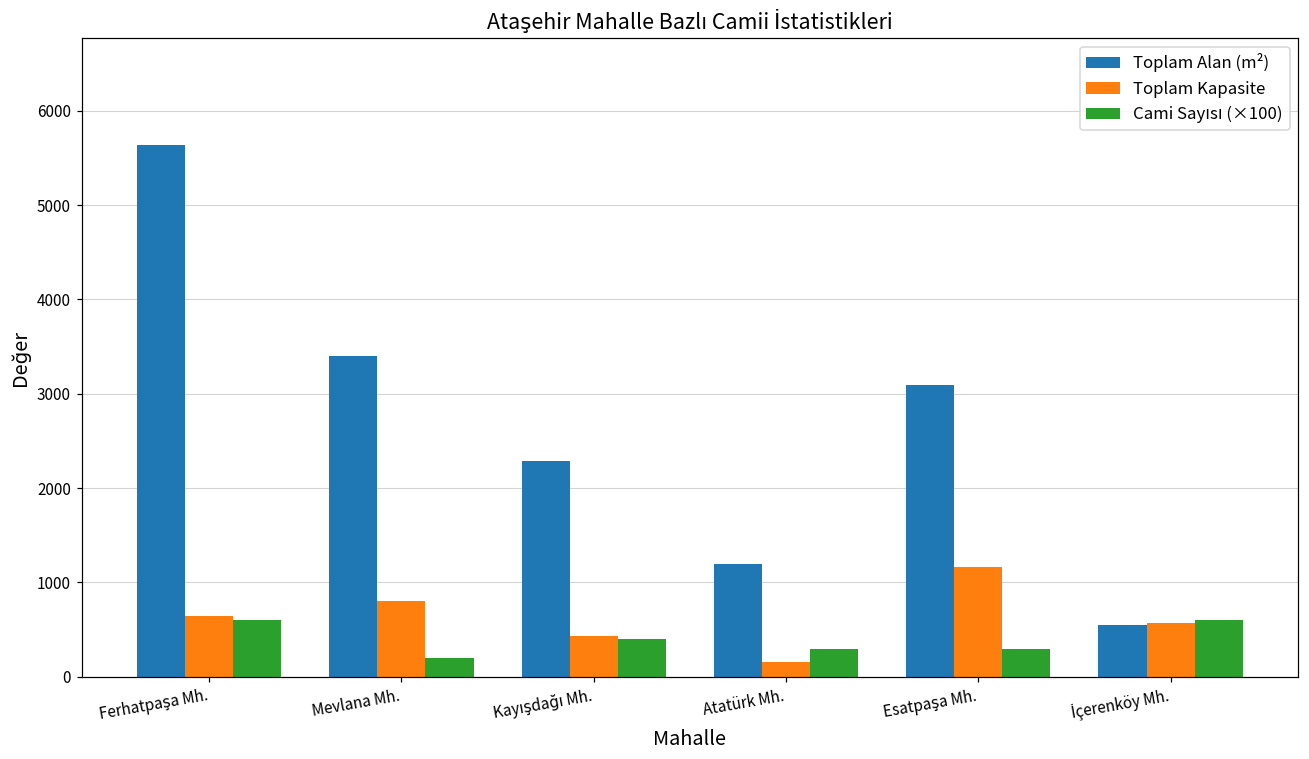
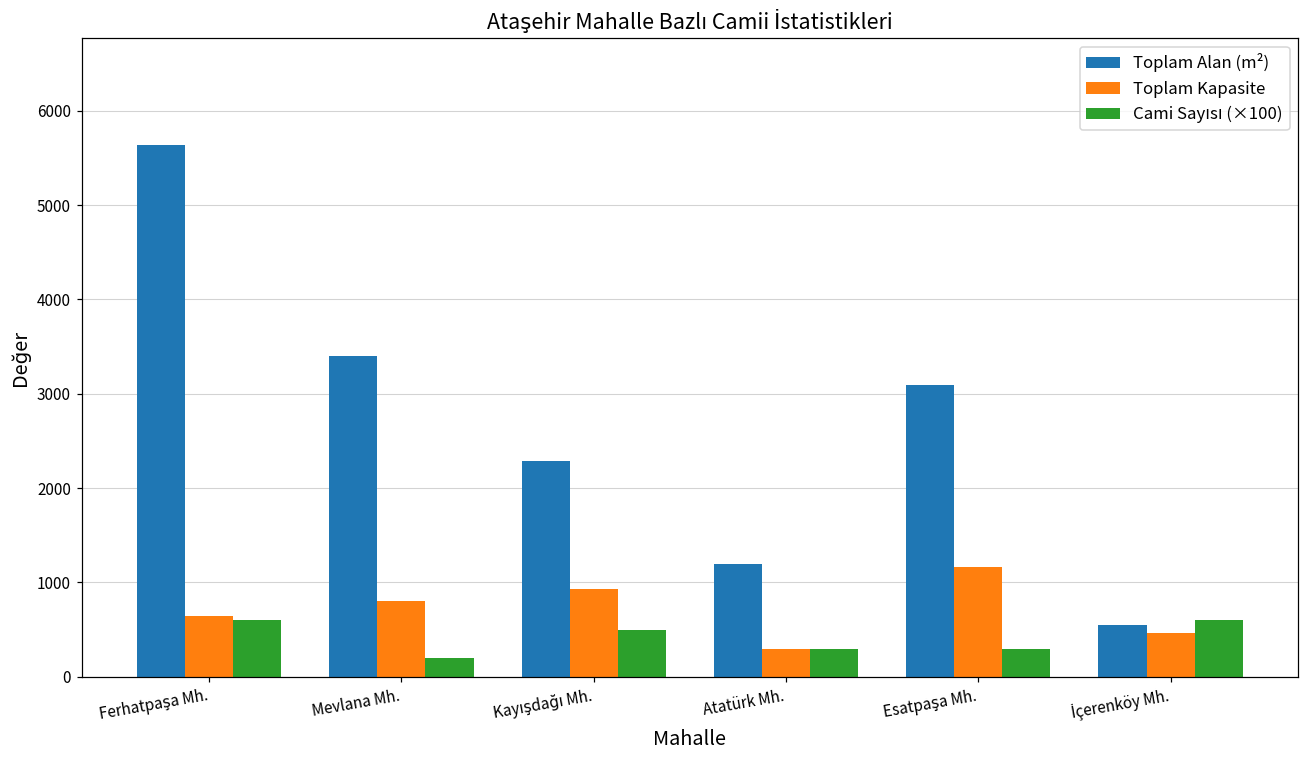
Toplam Kapasite, Kayışdağı Mh.: 400 -> 900
Cami Sayısı (×100), Kayışdağı Mh.: 400 -> 500
Toplam Kapasite, Atatürk Mh.: 200 -> 300
Toplam Kapasite, İçerenköy Mh.: 600 -> 500
